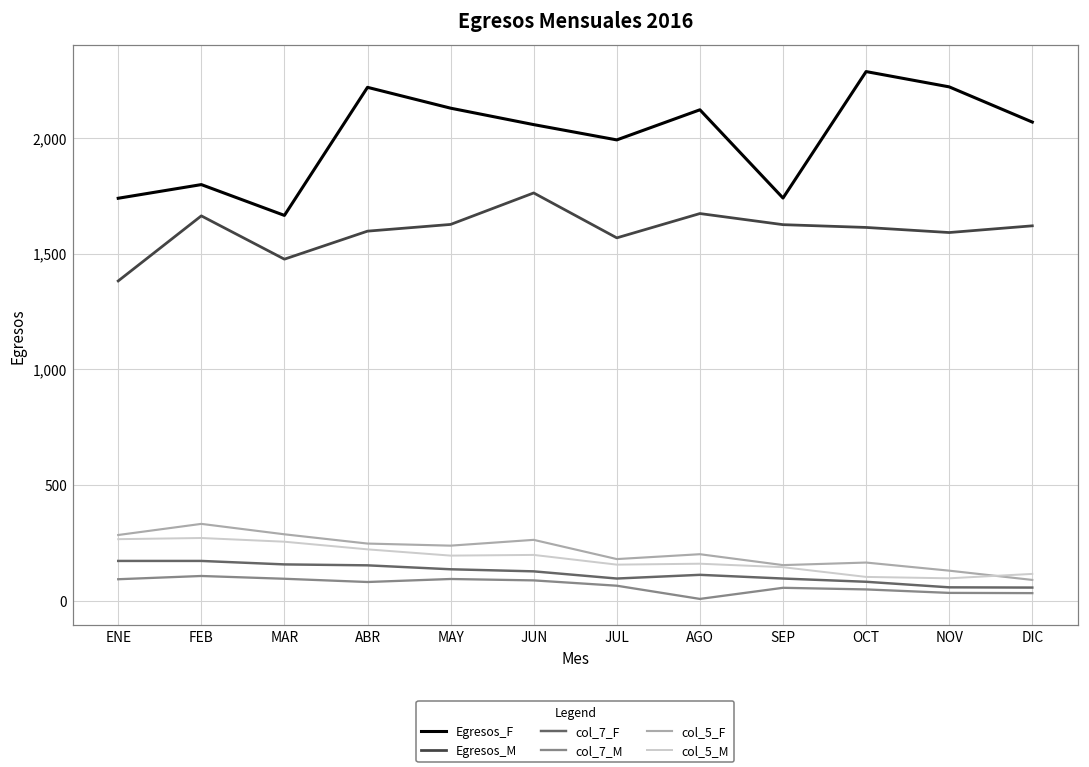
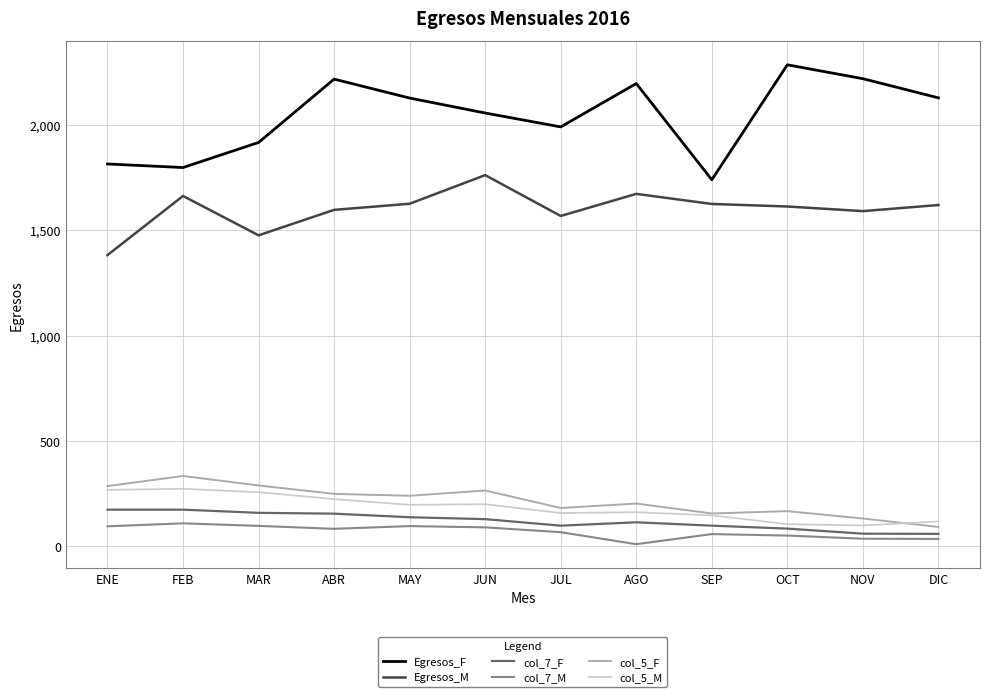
Egresos_F, ENE: 1,740 -> 1,820
Egresos_F, MAR: 1,670 -> 1,920
Egresos_F, AGO: 2,120 -> 2,200
Egresos_F, DIC: 2,070 -> 2,130
